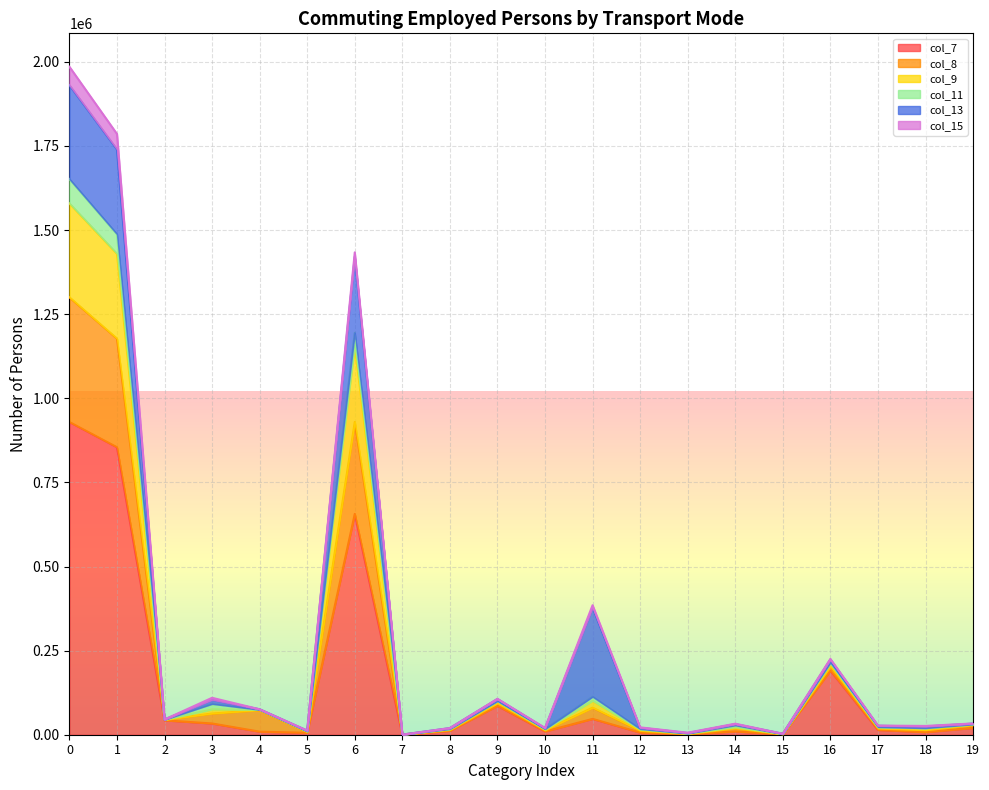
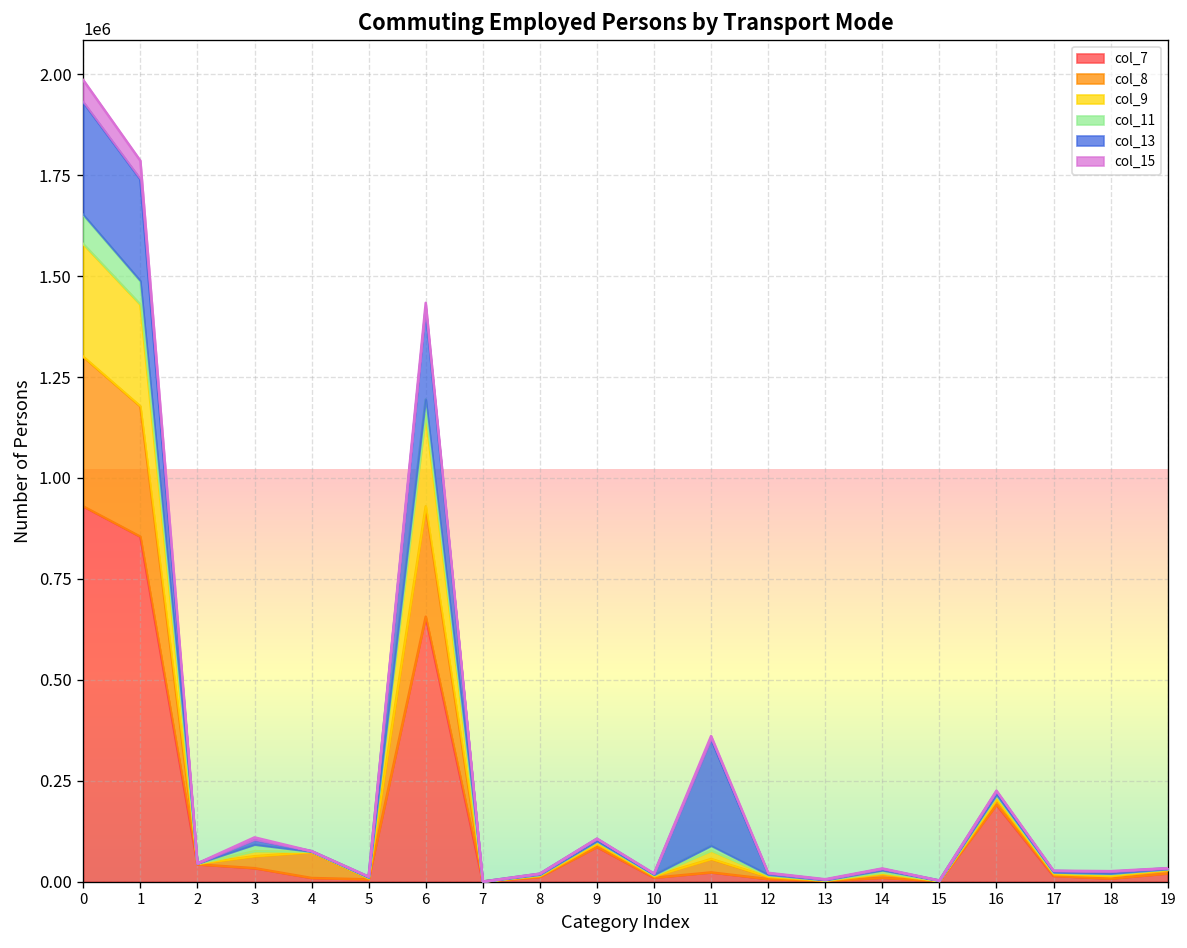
col_7, 11: 50000 -> 20000
